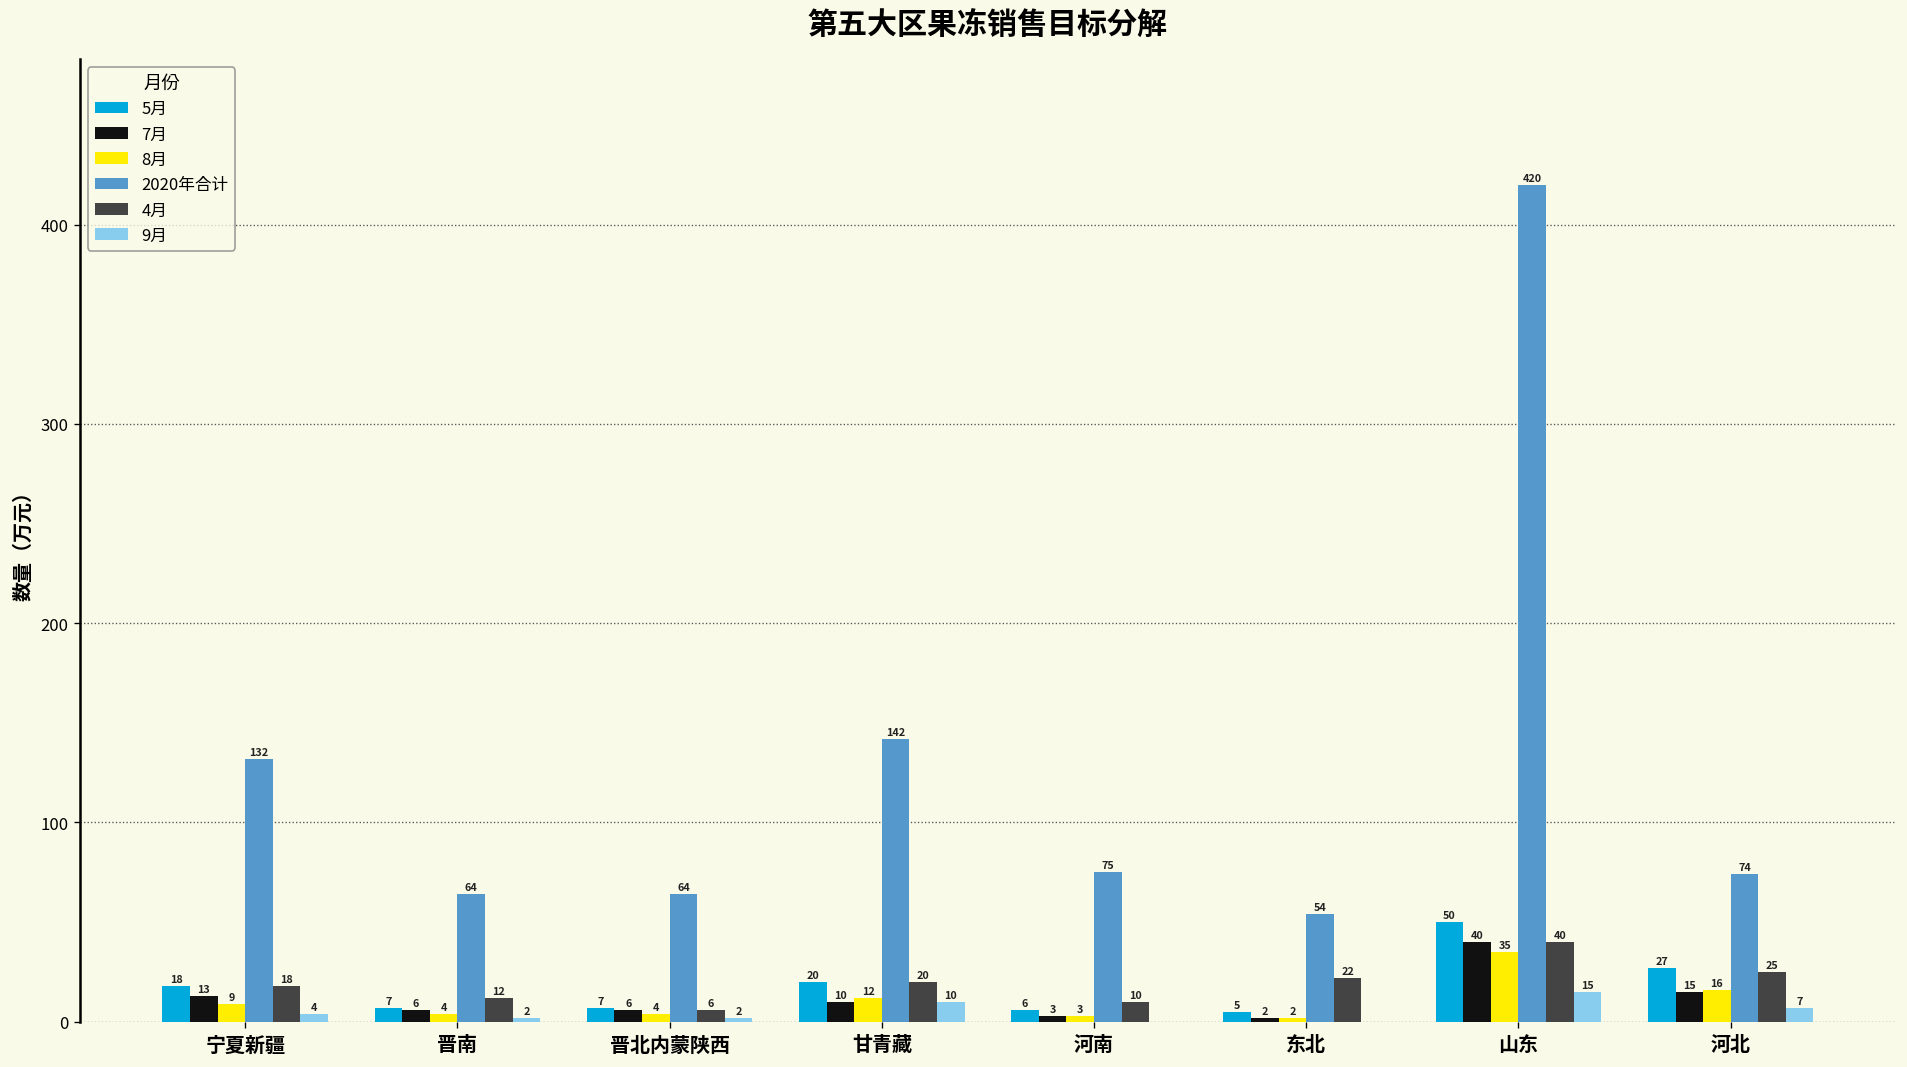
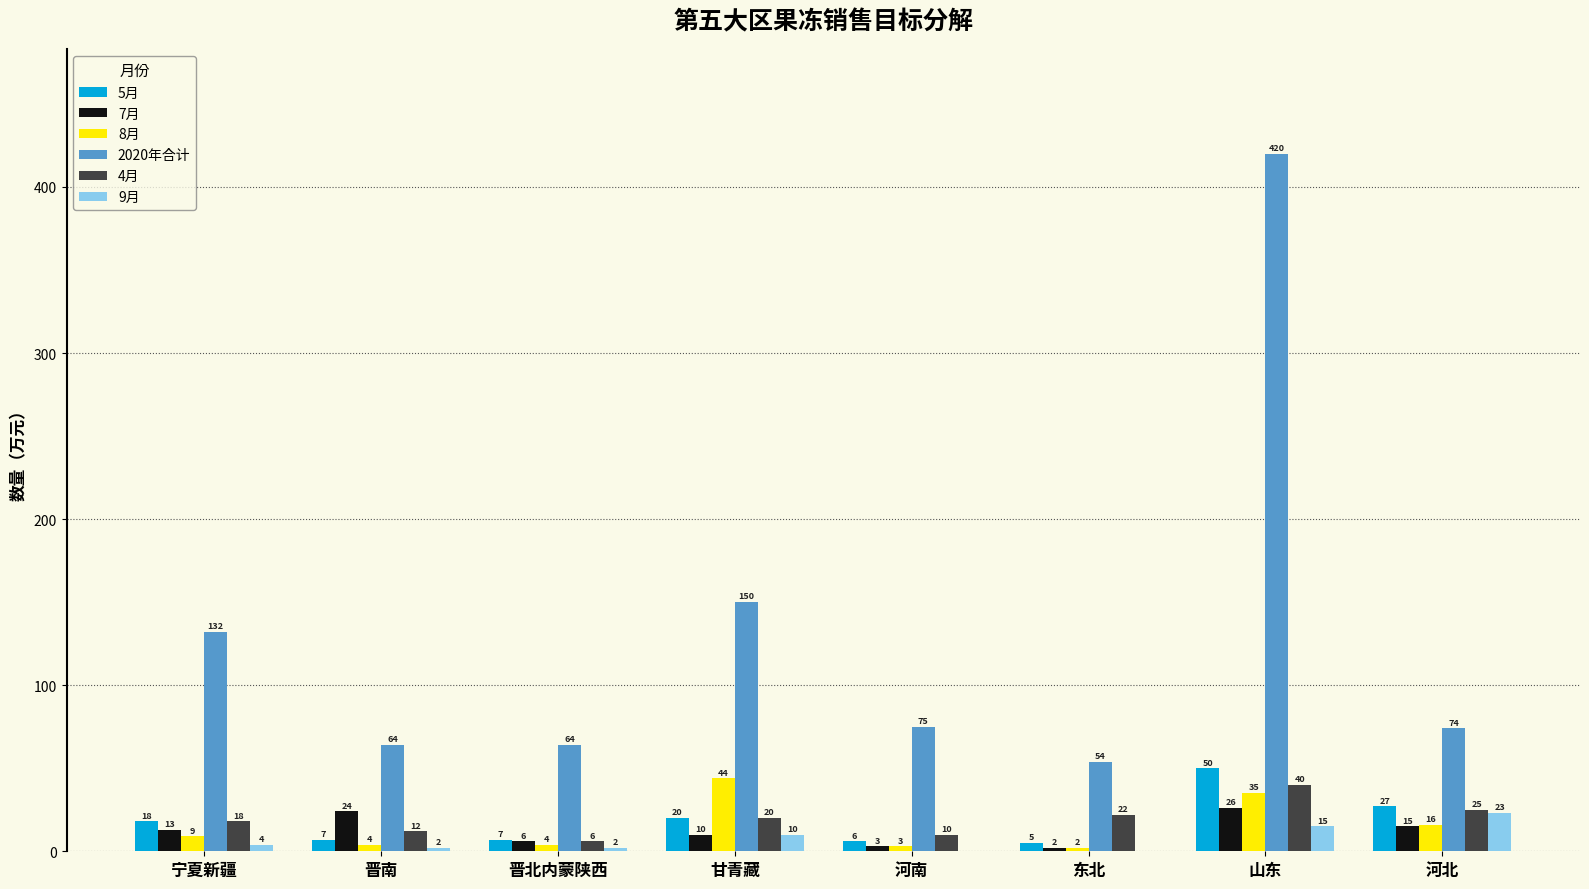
7月, 晋南: 6 -> 24
8月, 甘青藏: 12 -> 44
2020年合计, 甘青藏: 142 -> 150
7月, 山东: 40 -> 26
9月, 河北: 7 -> 23
